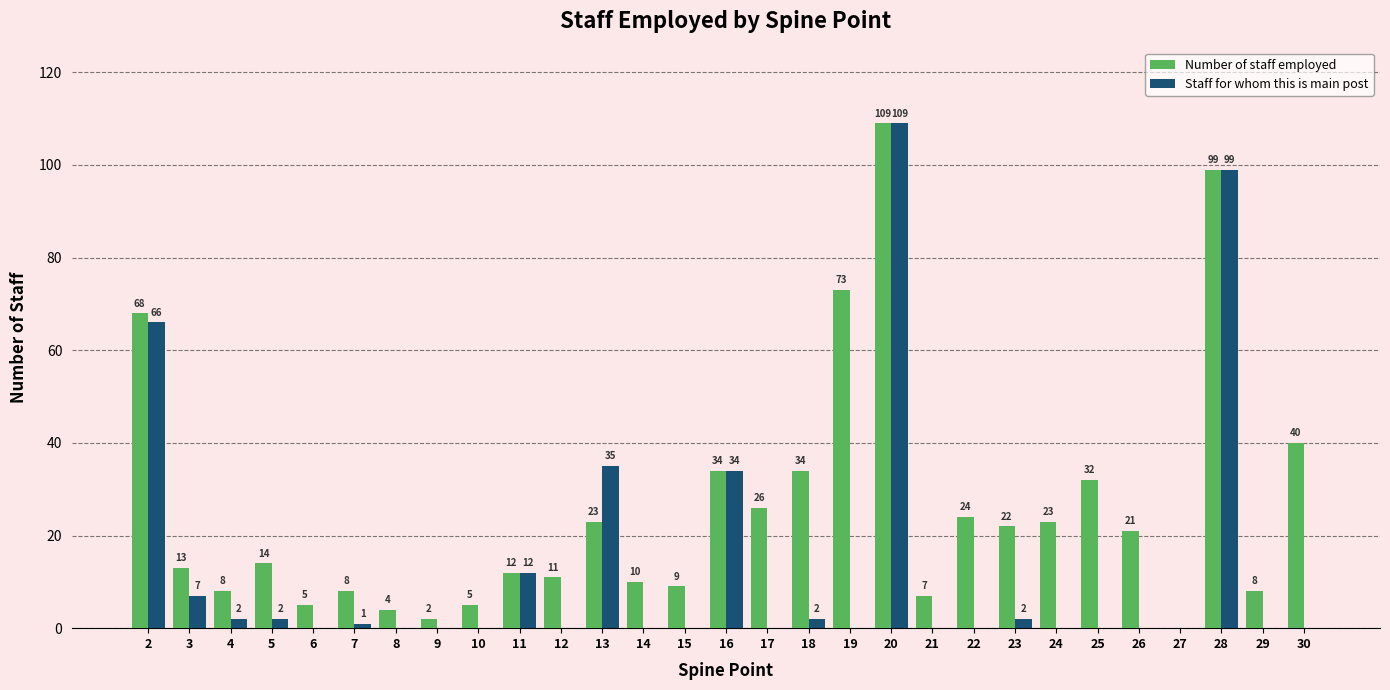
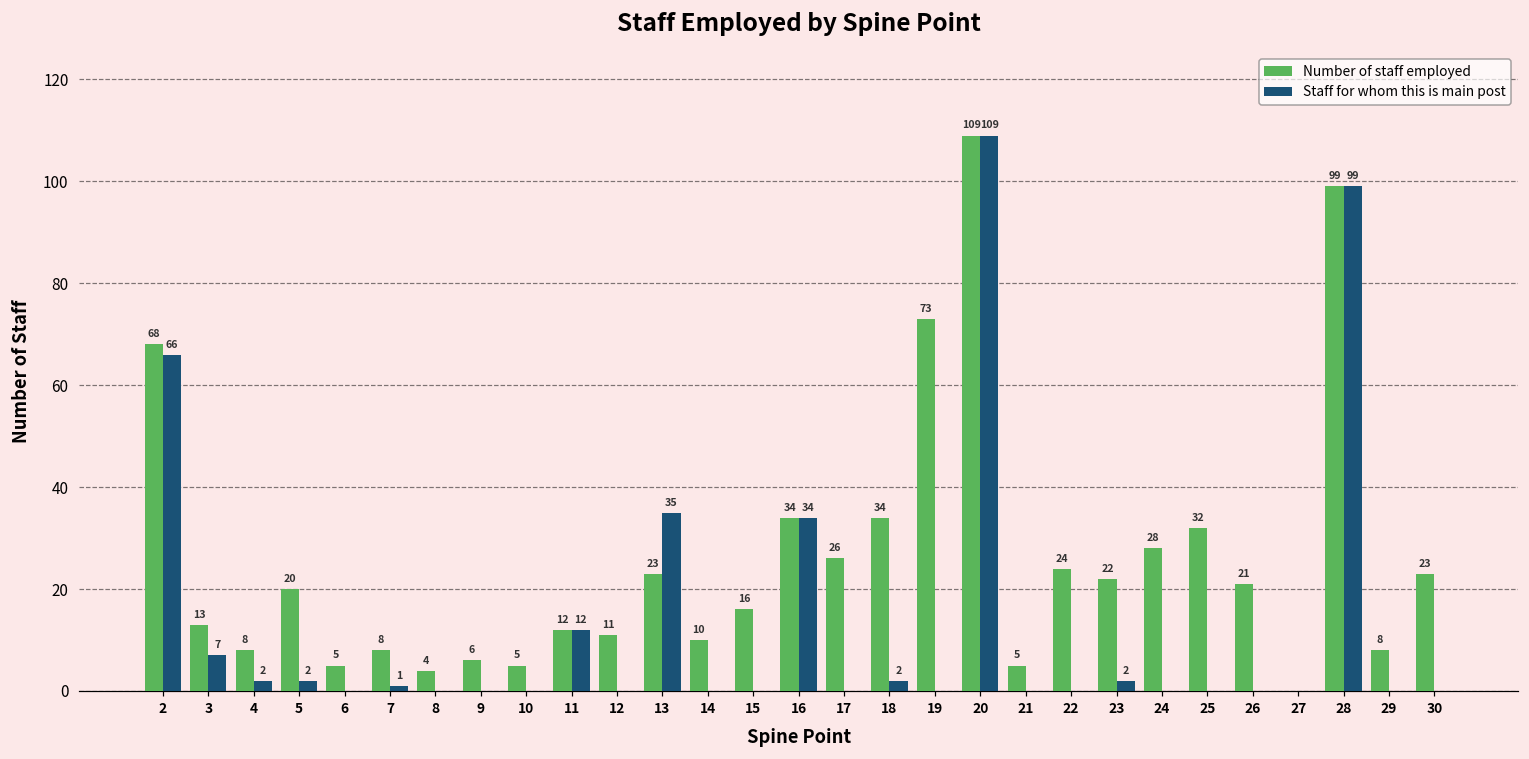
Number of staff employed, 5: 14 -> 20
Number of staff employed, 9: 2 -> 6
Number of staff employed, 15: 9 -> 16
Number of staff employed, 21: 7 -> 5
Number of staff employed, 24: 23 -> 28
Number of staff employed, 30: 40 -> 23
